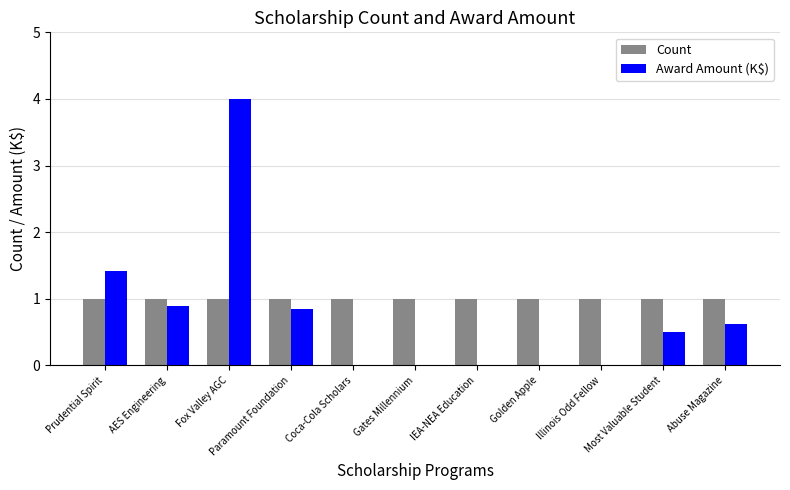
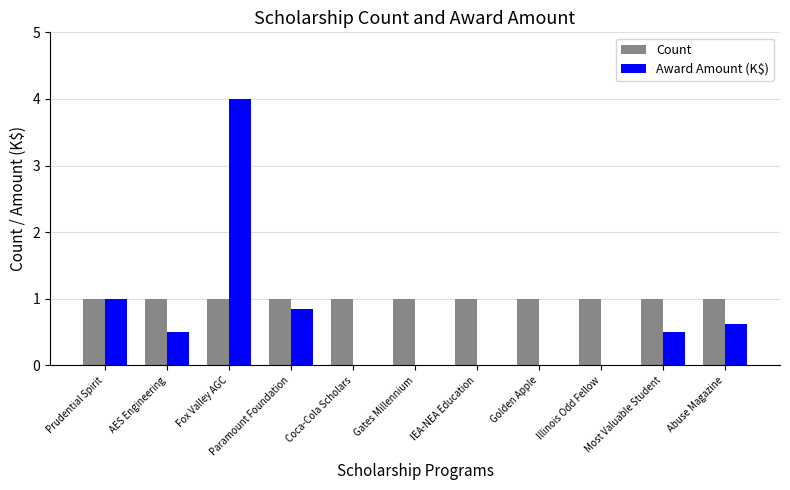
Award Amount (K$), Prudential Spirit: 1.4 -> 1.0
Award Amount (K$), AES Engineering: 0.9 -> 0.5
